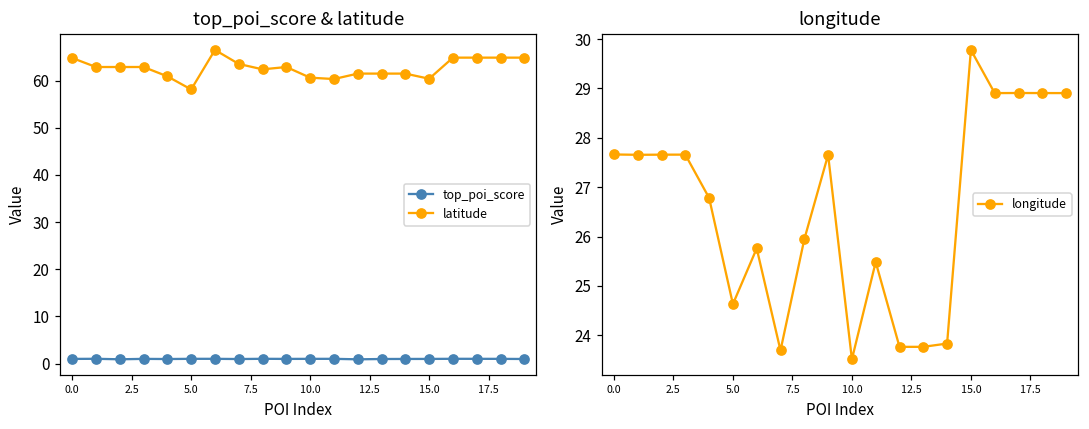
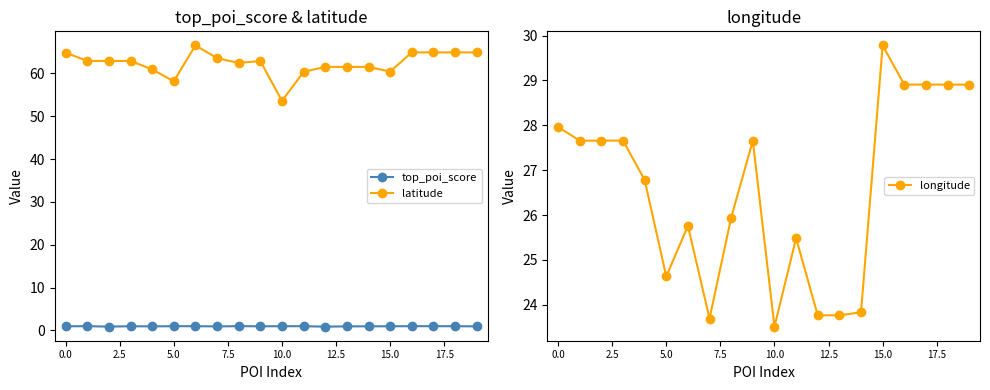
top_poi_score & latitude, latitude, 10.0: 61 -> 54
longitude, 0.0: 27.7 -> 28.0
